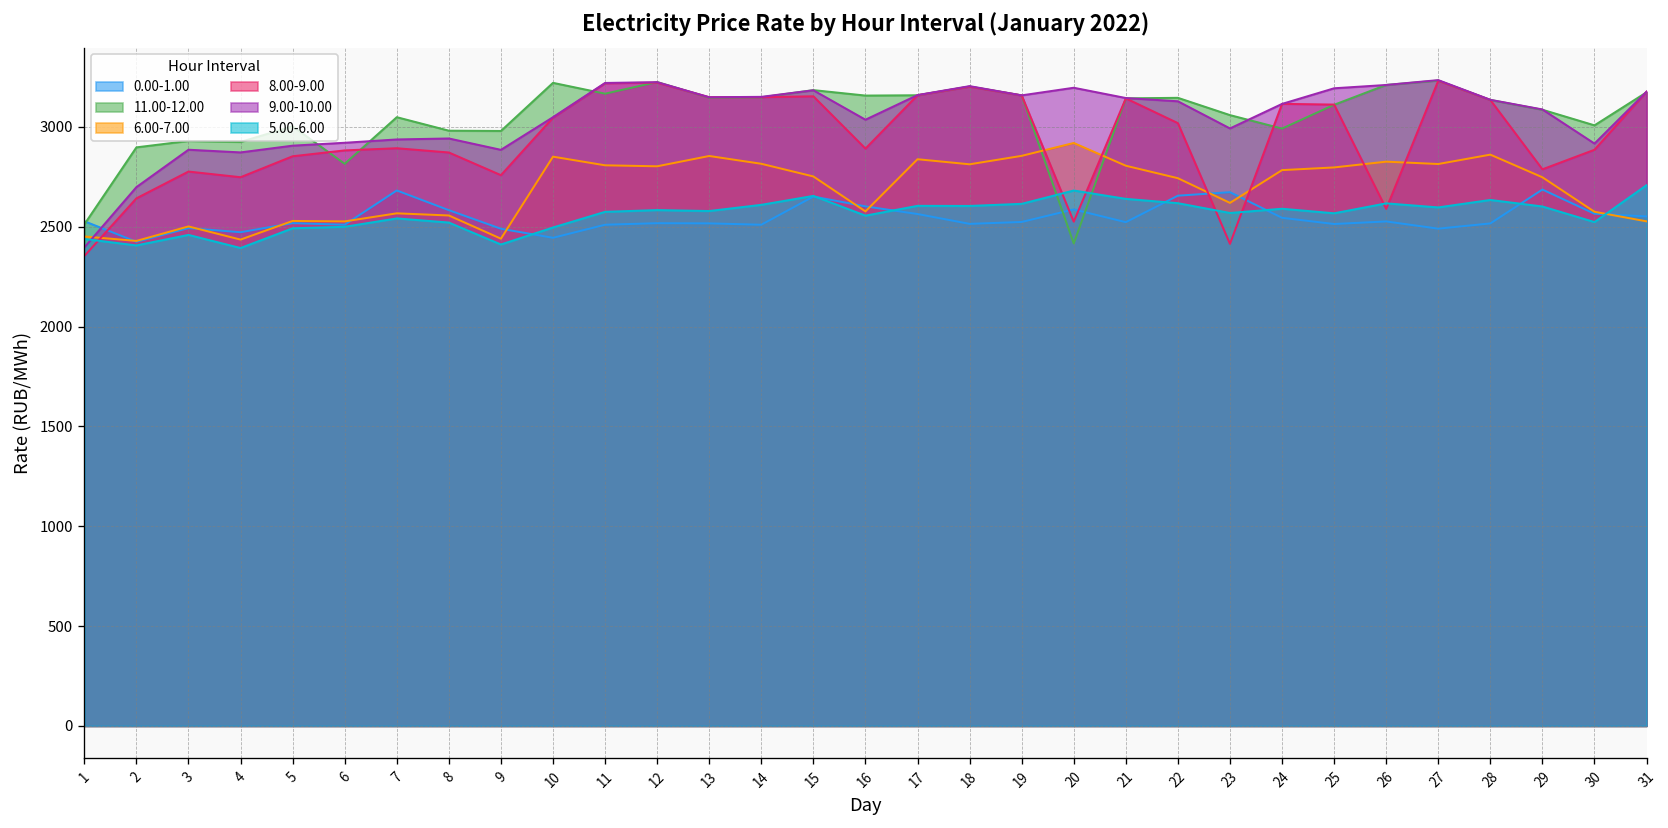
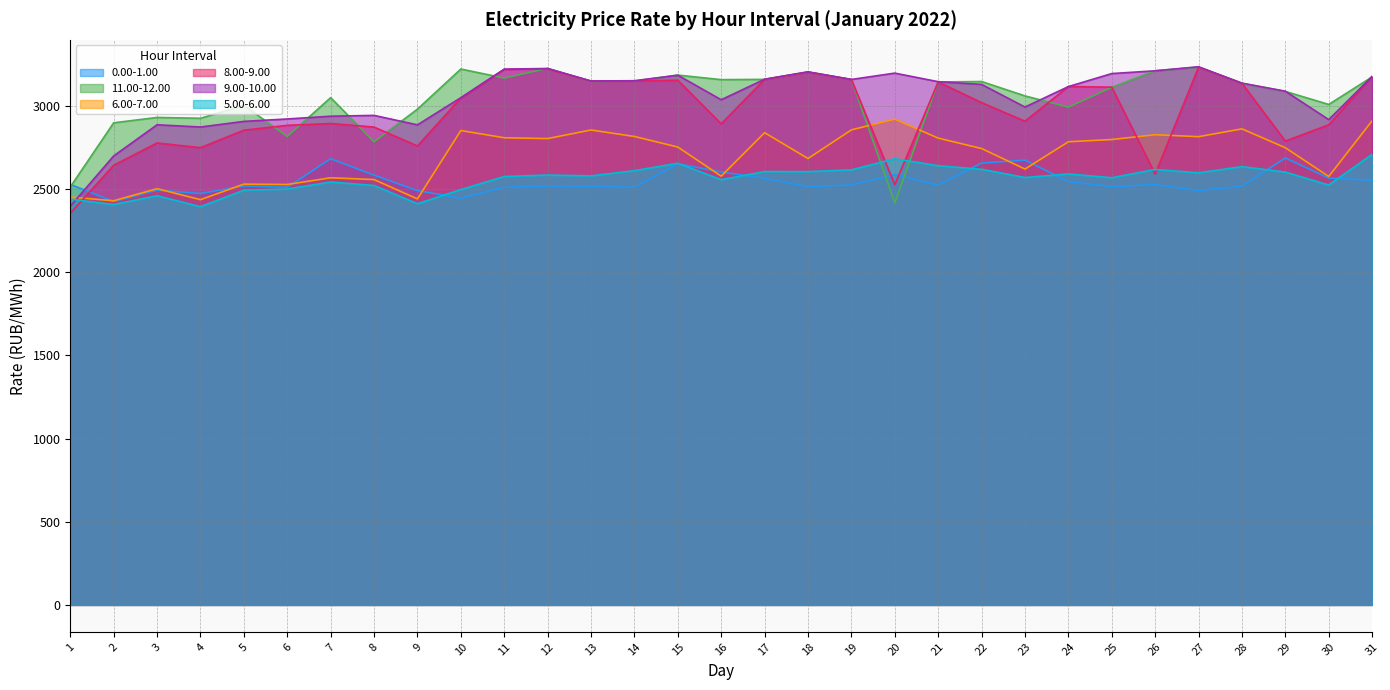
11.00-12.00, 8: 2980 -> 2780
6.00-7.00, 18: 2810 -> 2680
8.00-9.00, 23: 2410 -> 2910
6.00-7.00, 31: 2530 -> 2910
